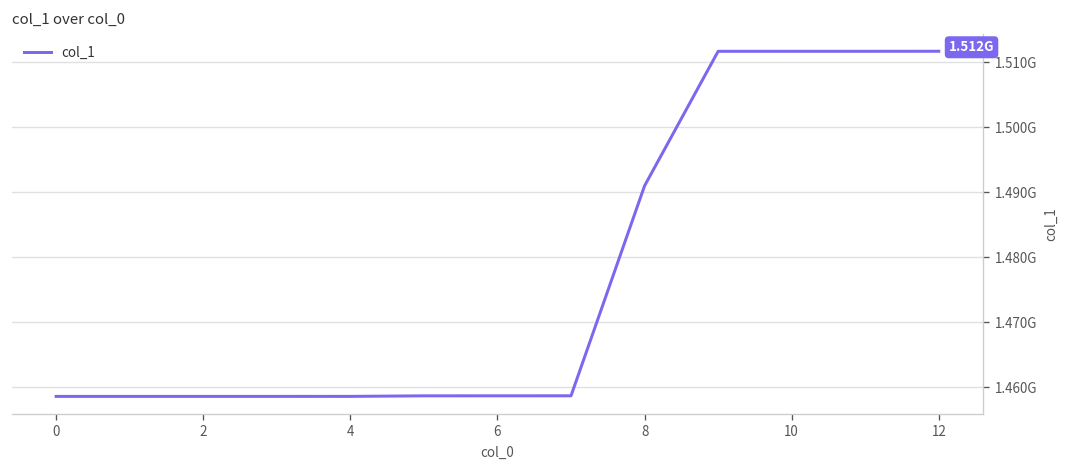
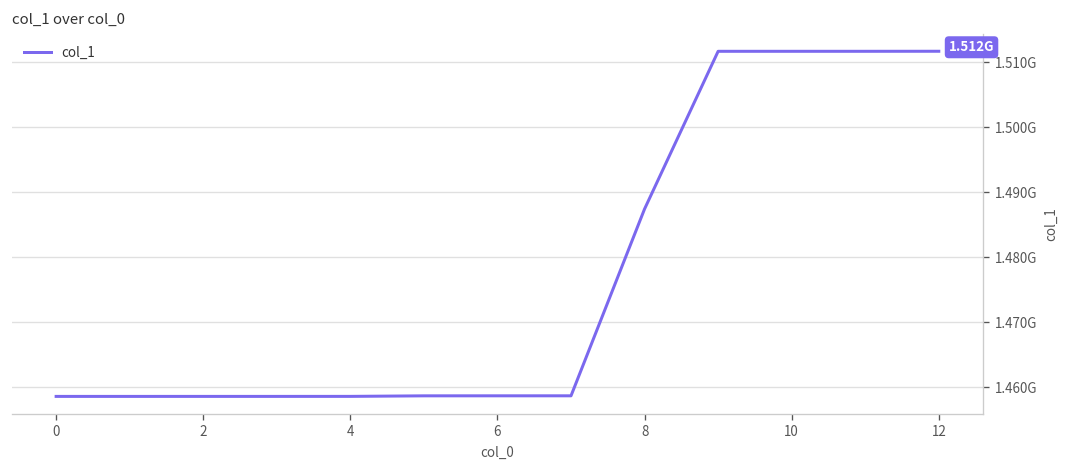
8: 1491000000 -> 1487000000
